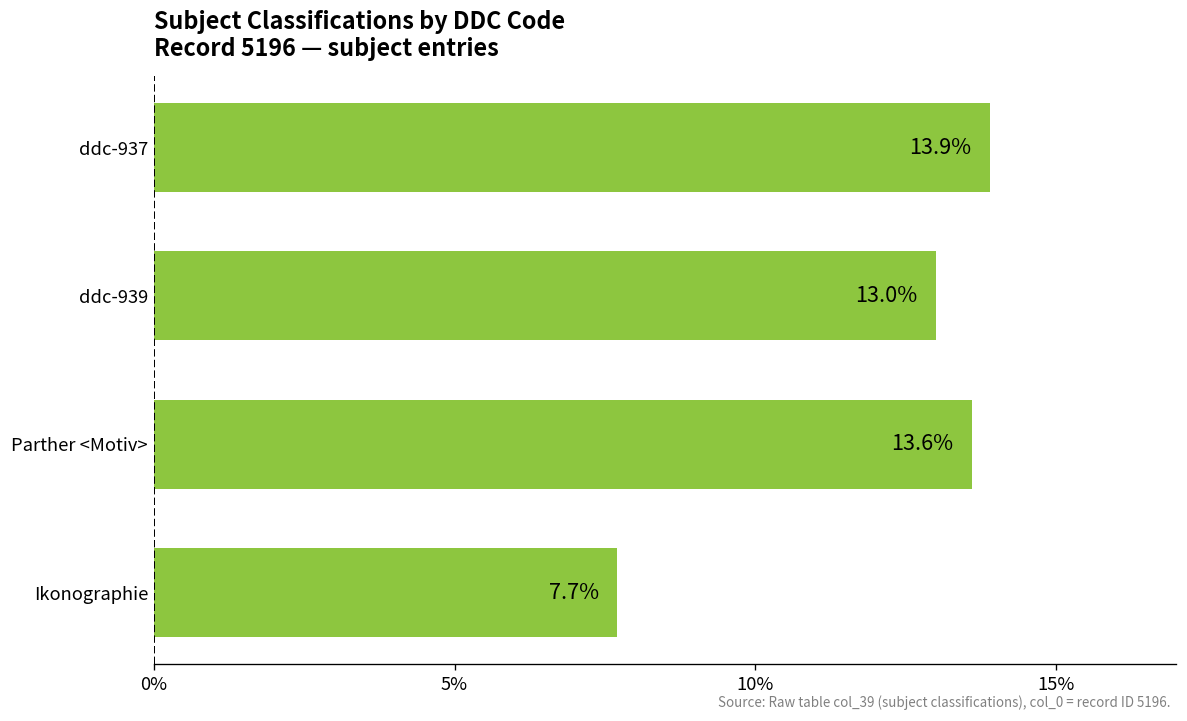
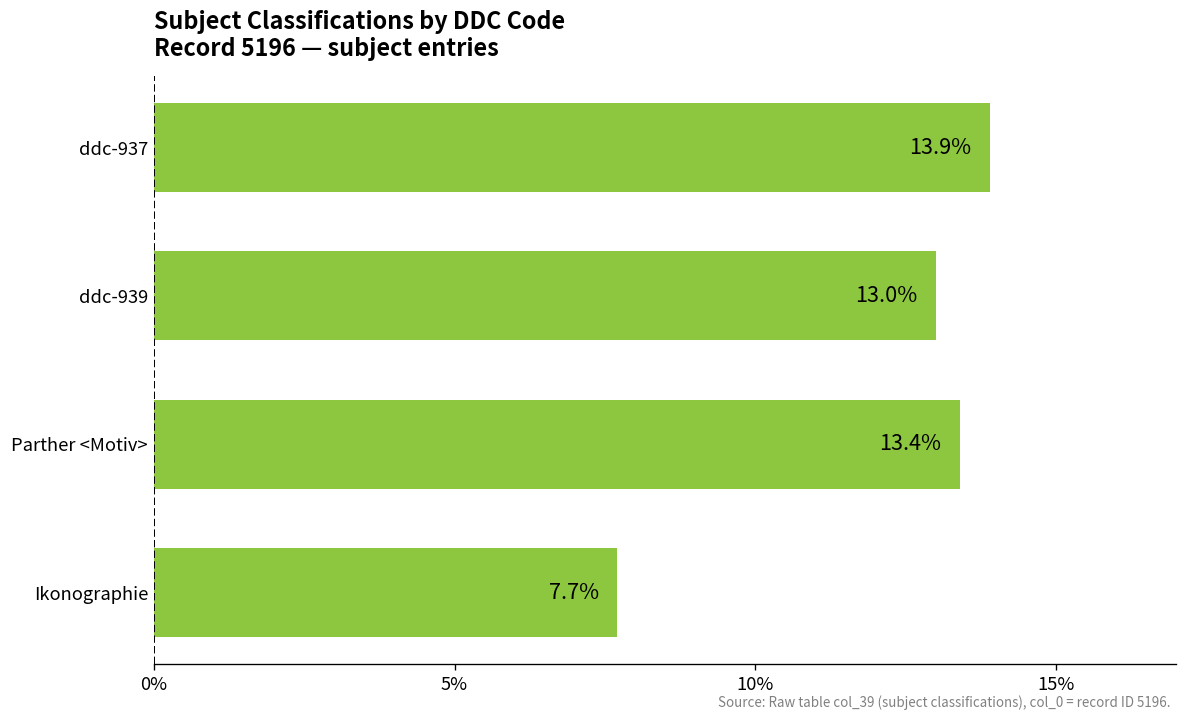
Parther <Motiv>: 13.6% -> 13.4%
